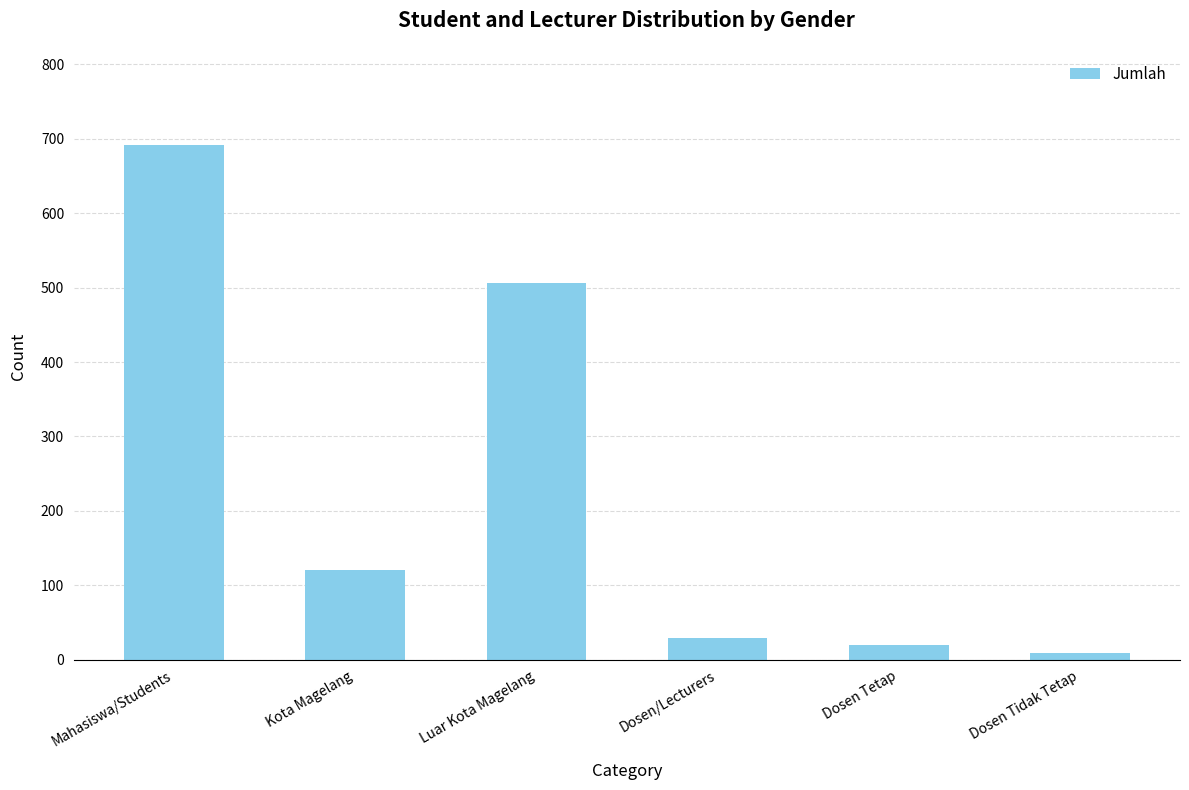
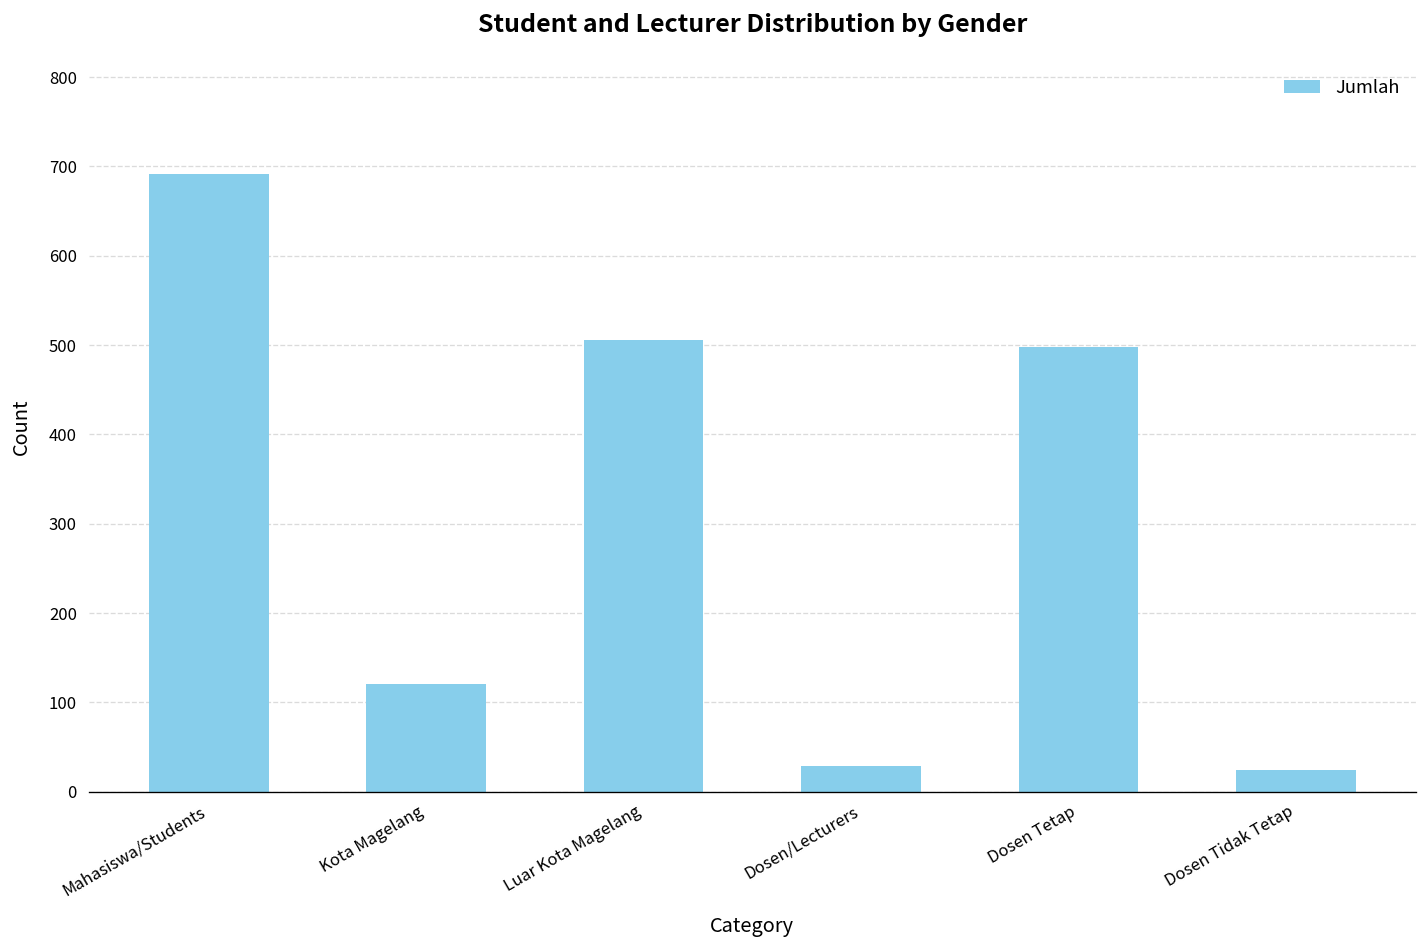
Dosen Tetap: 20 -> 500
Dosen Tidak Tetap: 10 -> 20
